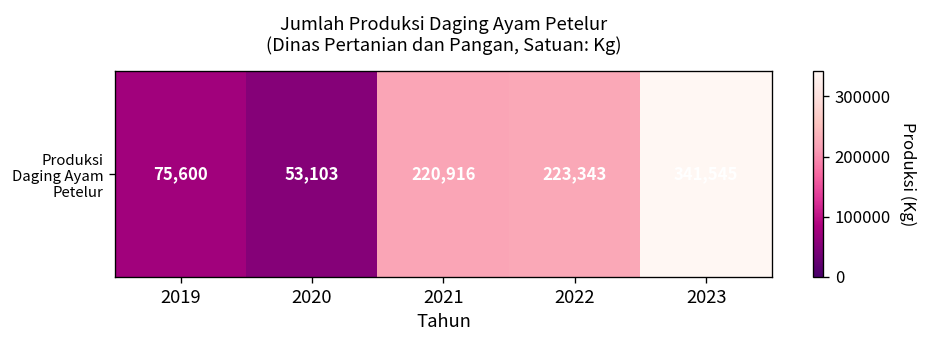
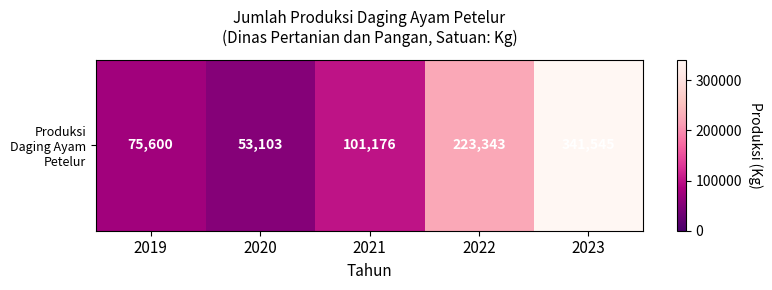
Produksi Daging Ayam Petelur, 2021: 220,916 -> 101,176
